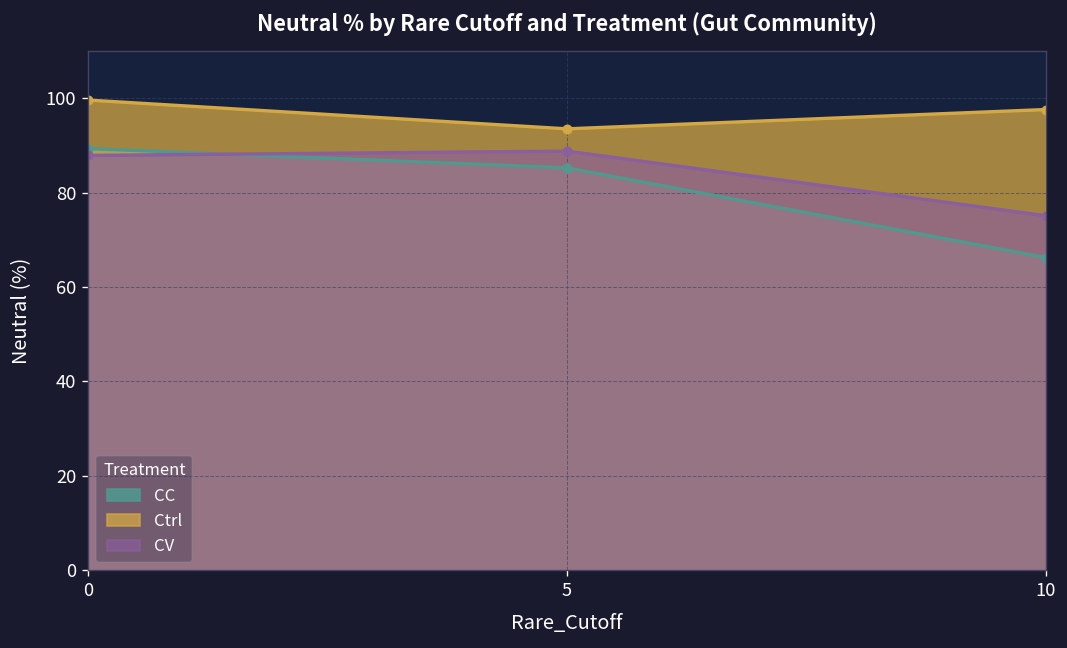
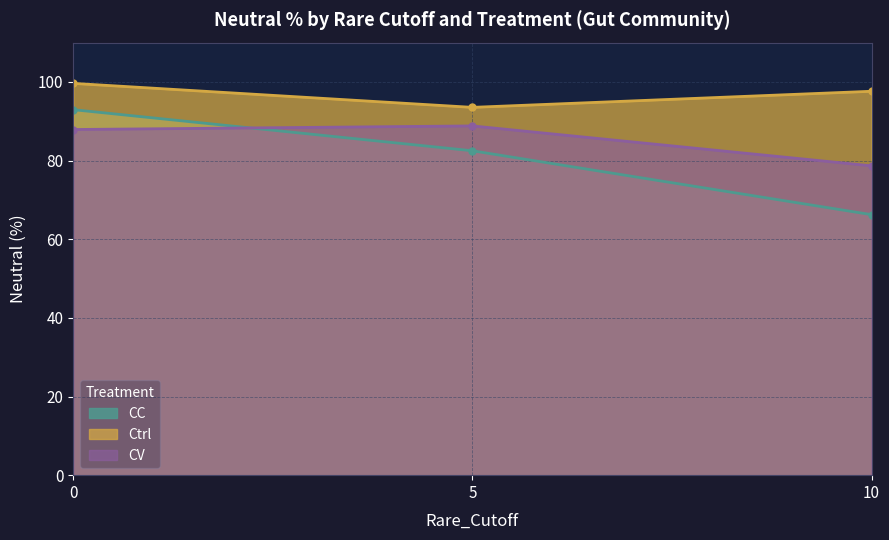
CC, 0: 89 -> 93
CC, 5: 85 -> 82
CV, 10: 75 -> 79
